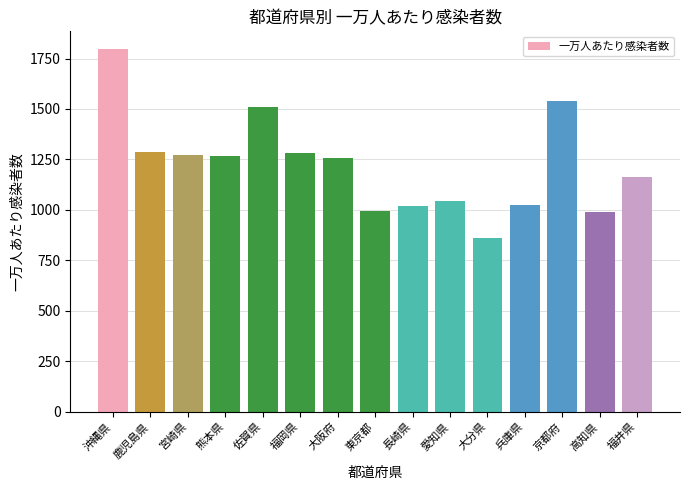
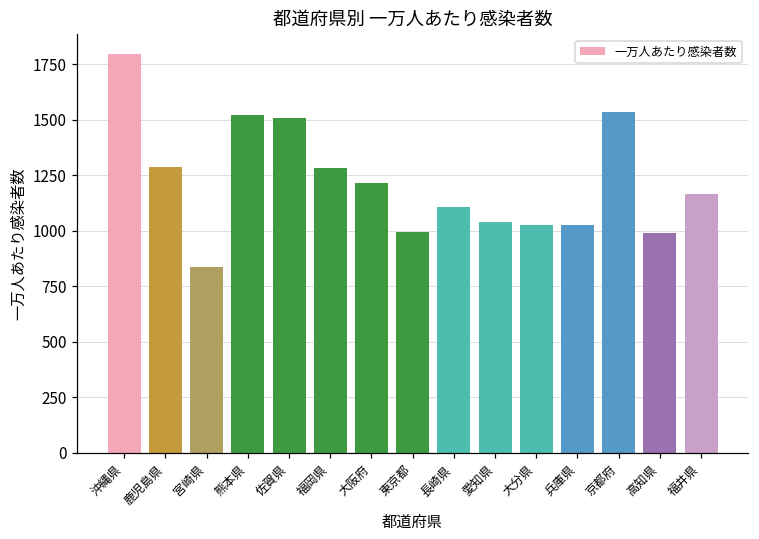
宮崎県: 1270 -> 840
熊本県: 1270 -> 1520
大阪府: 1260 -> 1220
長崎県: 1020 -> 1110
大分県: 860 -> 1030
